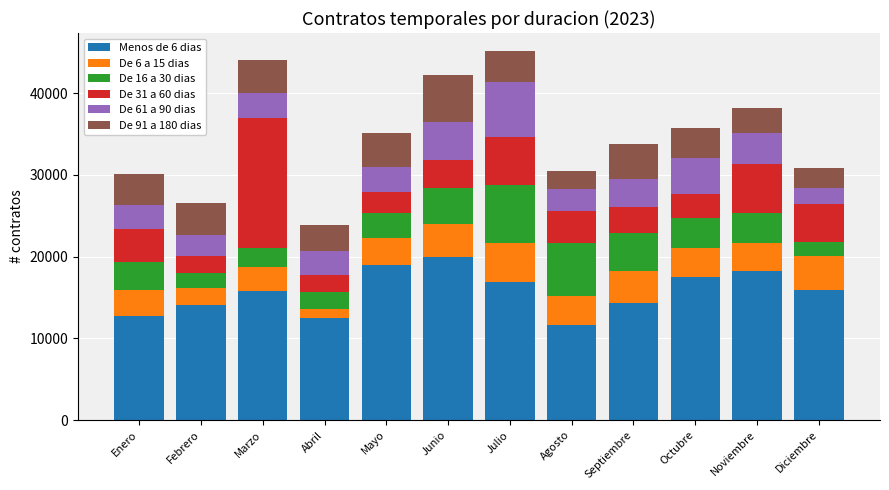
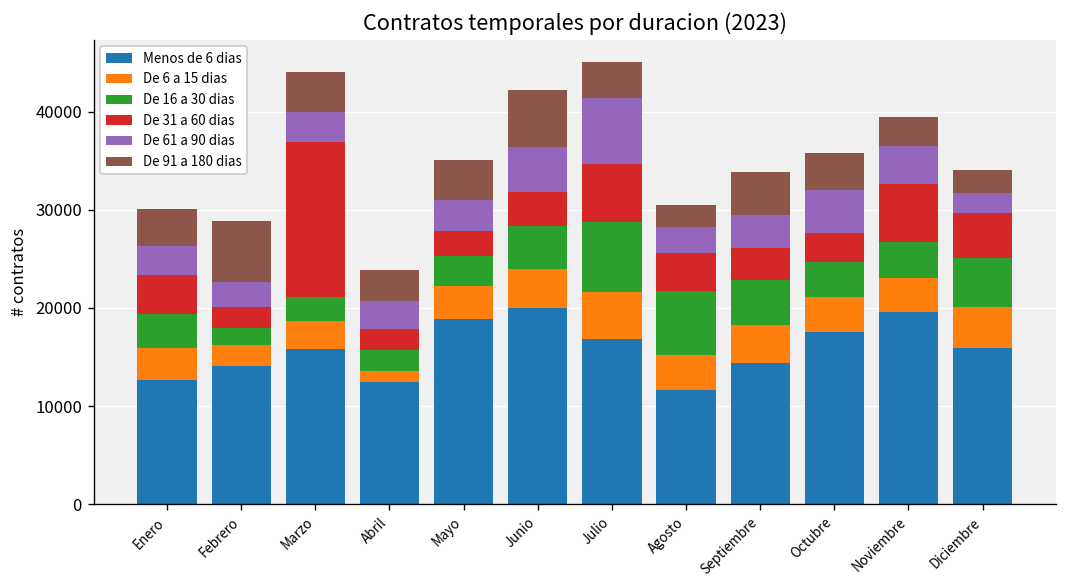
De 91 a 180 dias, Febrero: 4000 -> 6000
Menos de 6 dias, Noviembre: 18000 -> 20000
De 16 a 30 dias, Diciembre: 2000 -> 5000
